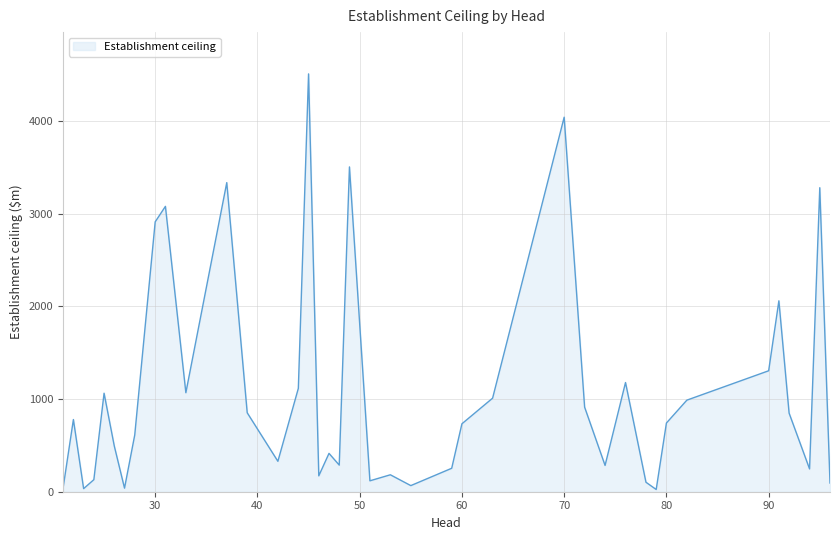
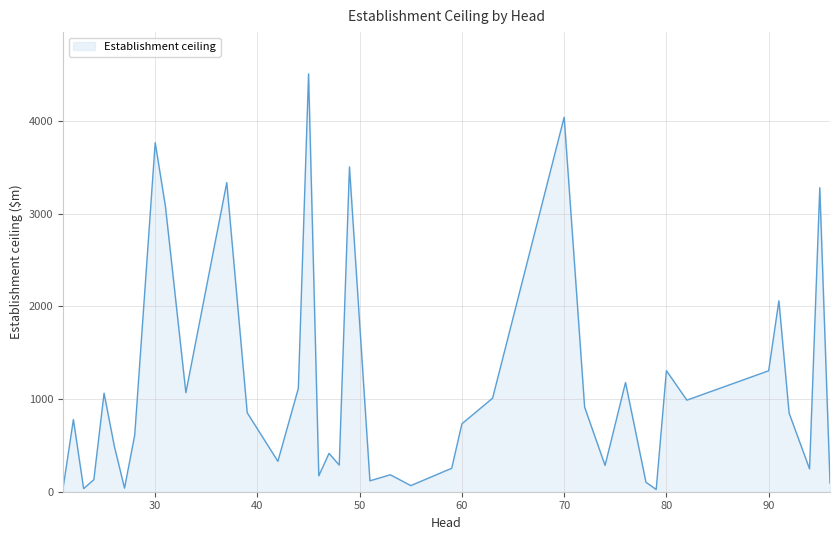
30: 2900 -> 3800
80: 700 -> 1300
